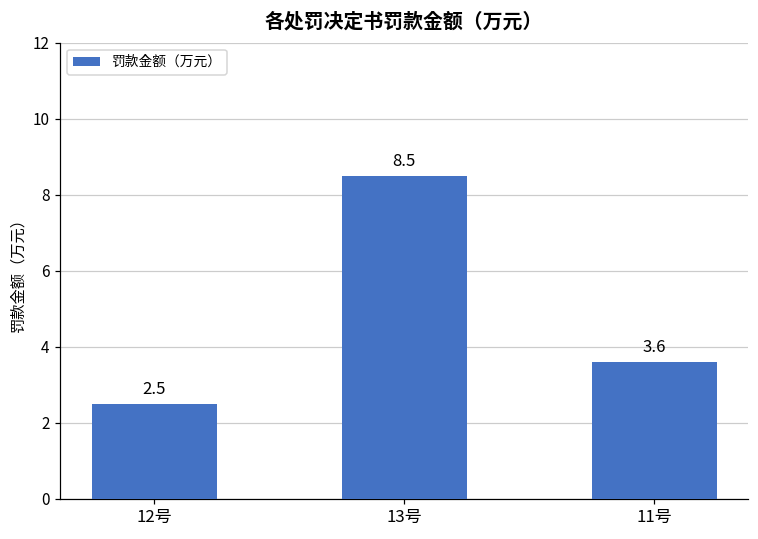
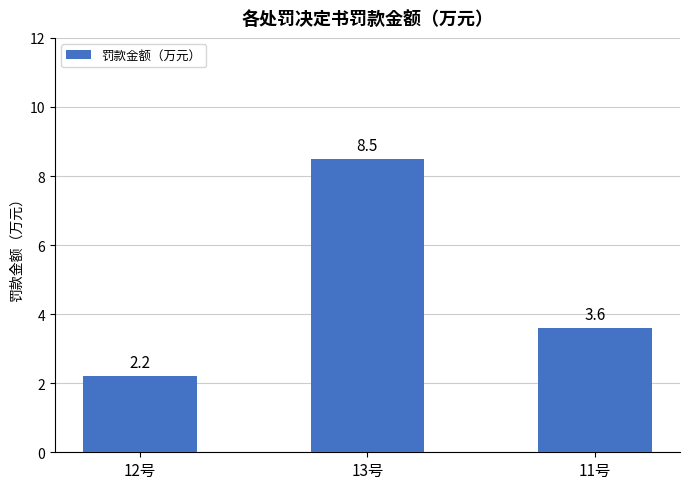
12号: 2.5 -> 2.2
